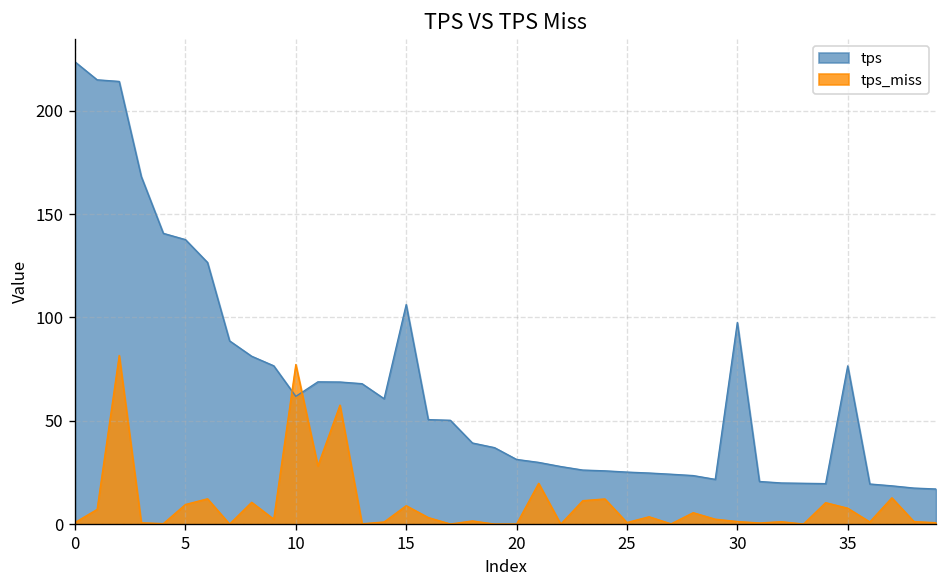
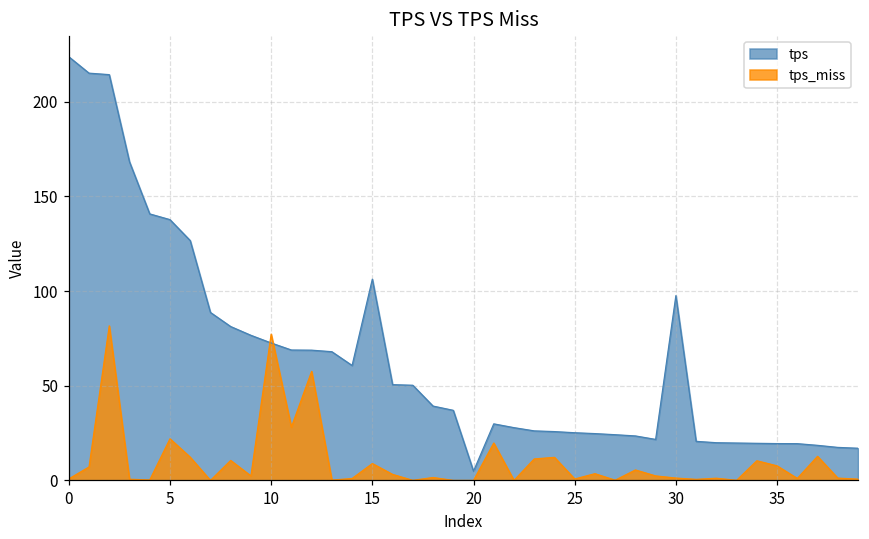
tps_miss, 5: 9 -> 22
tps, 10: 62 -> 73
tps, 20: 31 -> 5
tps, 35: 77 -> 19
